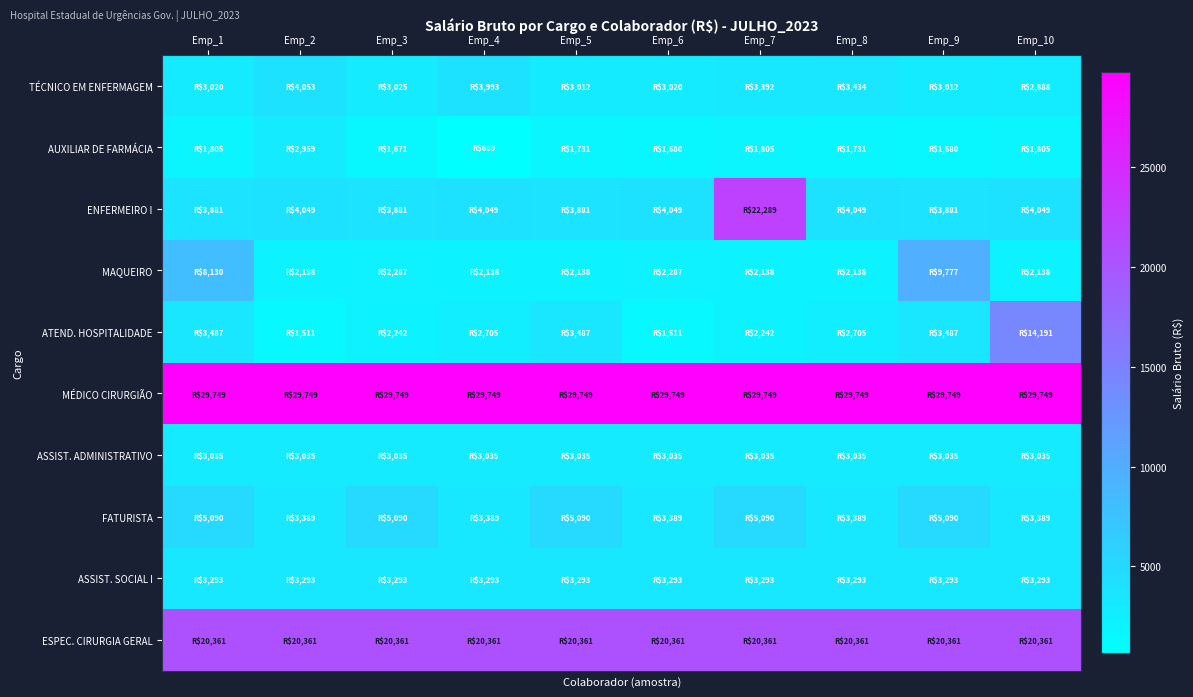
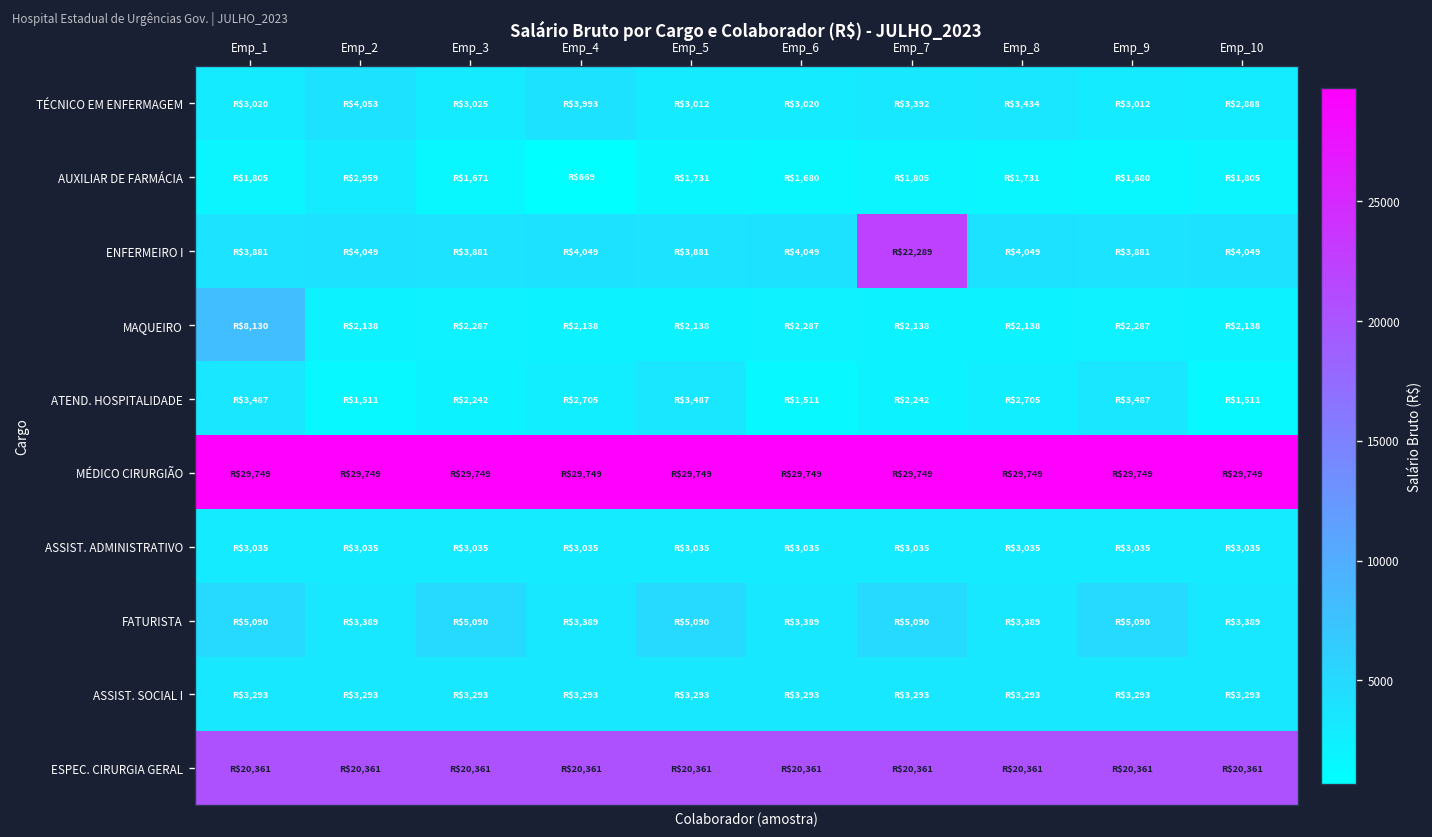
MAQUEIRO, Emp_9: $9,777 -> $2,287
ATEND. HOSPITALIDADE, Emp_10: $14,191 -> $1,511
